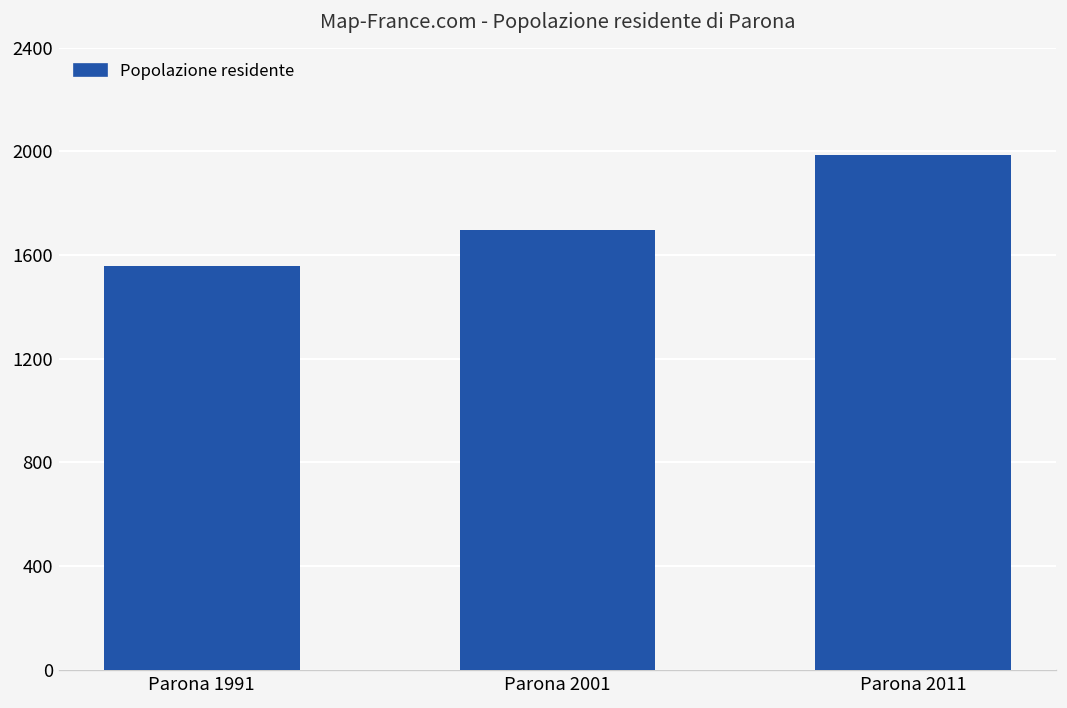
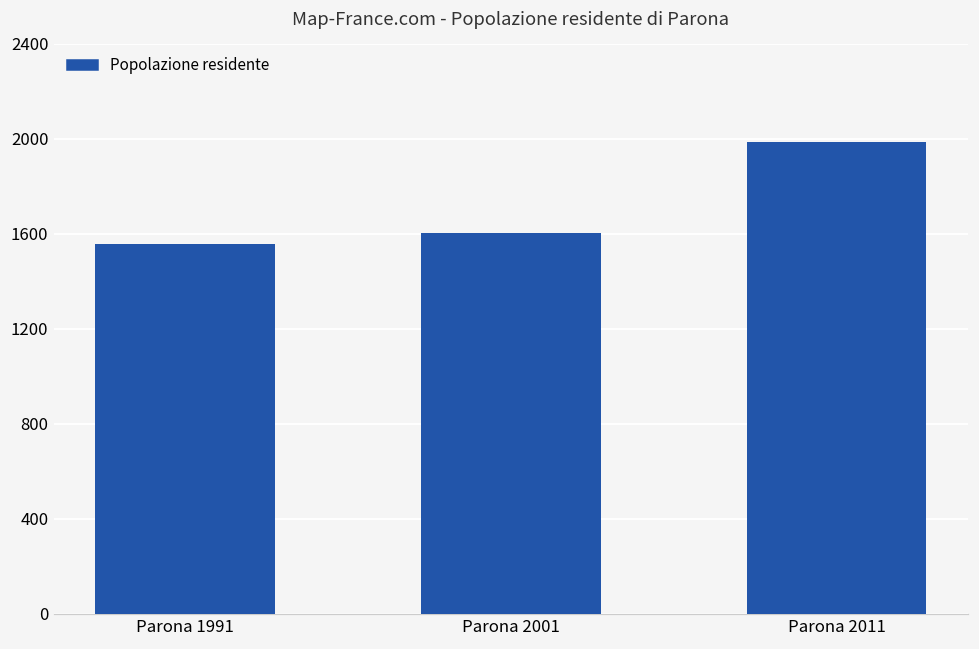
Parona 2001: 1700 -> 1600
